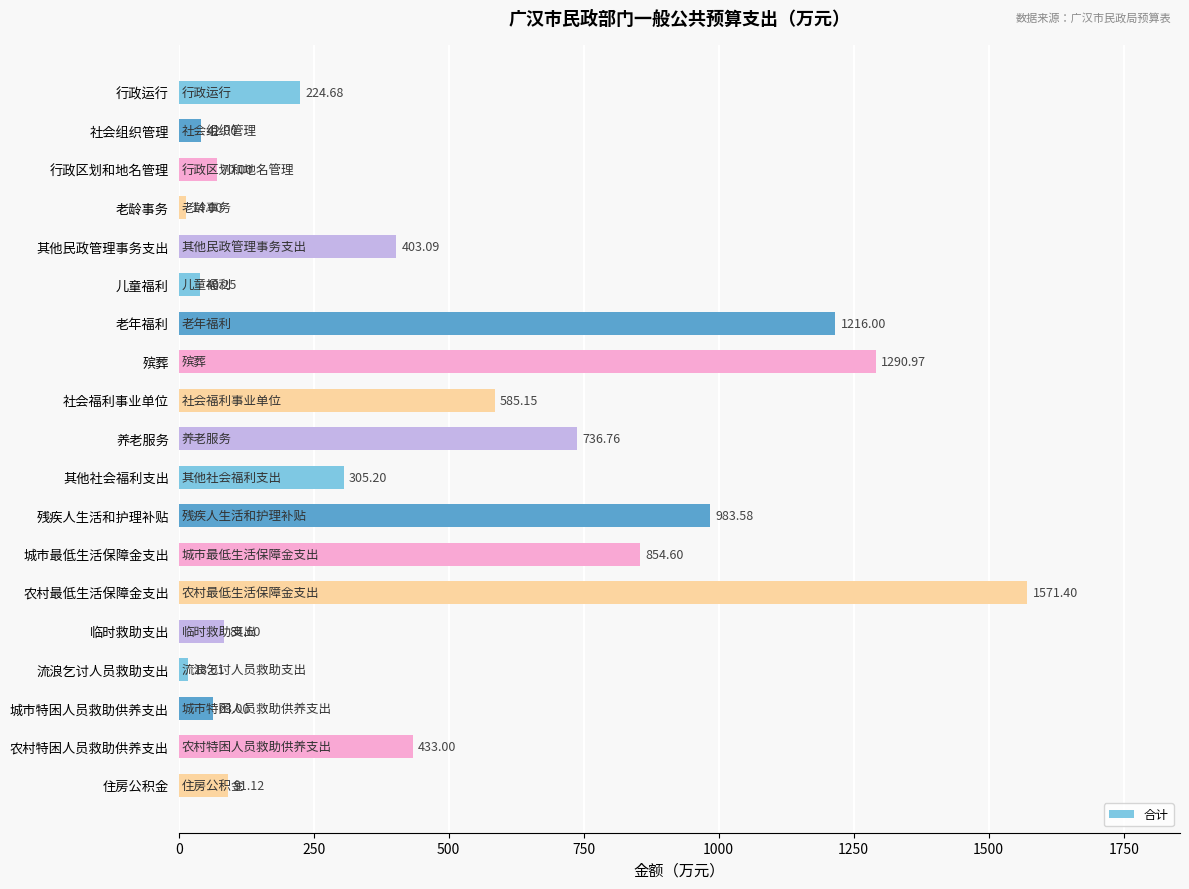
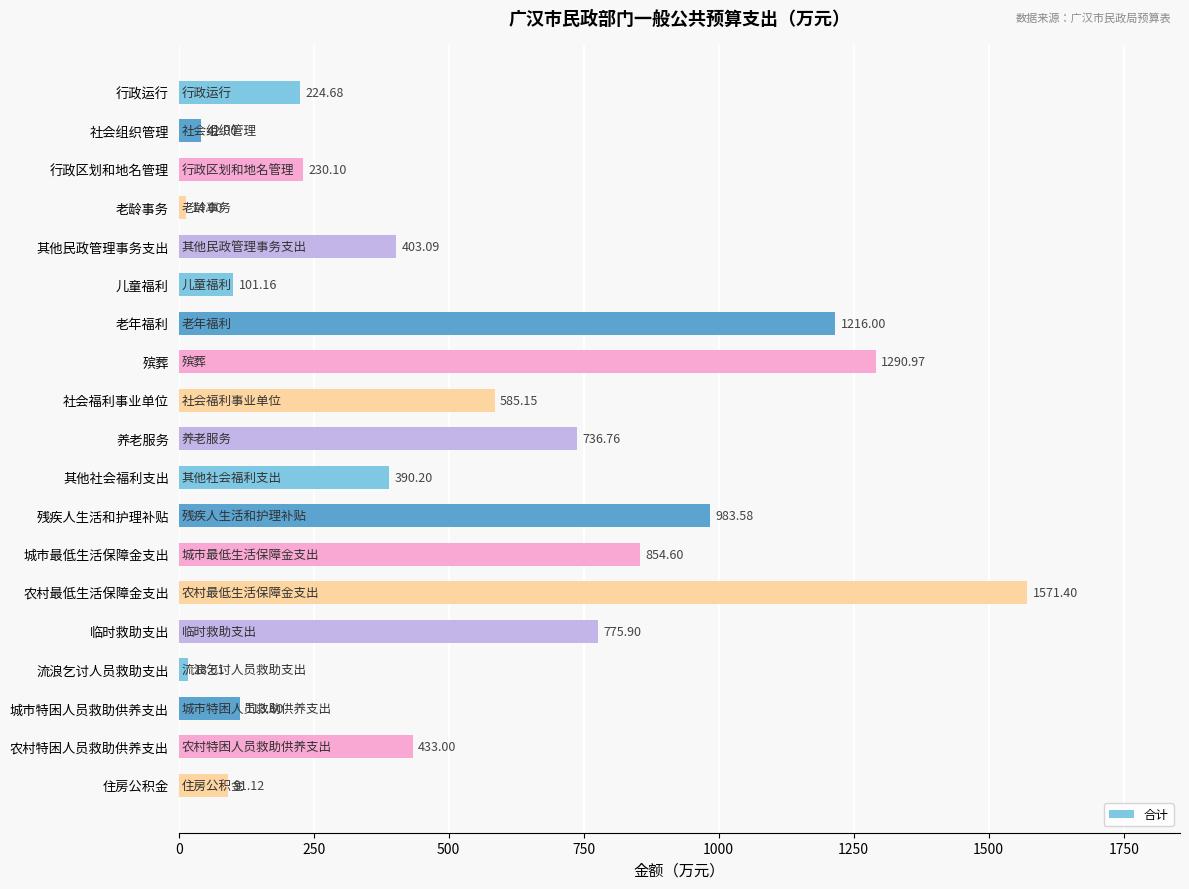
行政区划和地名管理: 70.00 -> 230.10
儿童福利: 40.25 -> 101.16
其他社会福利支出: 305.20 -> 390.20
临时救助支出: 84.60 -> 775.90
城市特困人员救助供养支出: 63.00 -> 113.60
